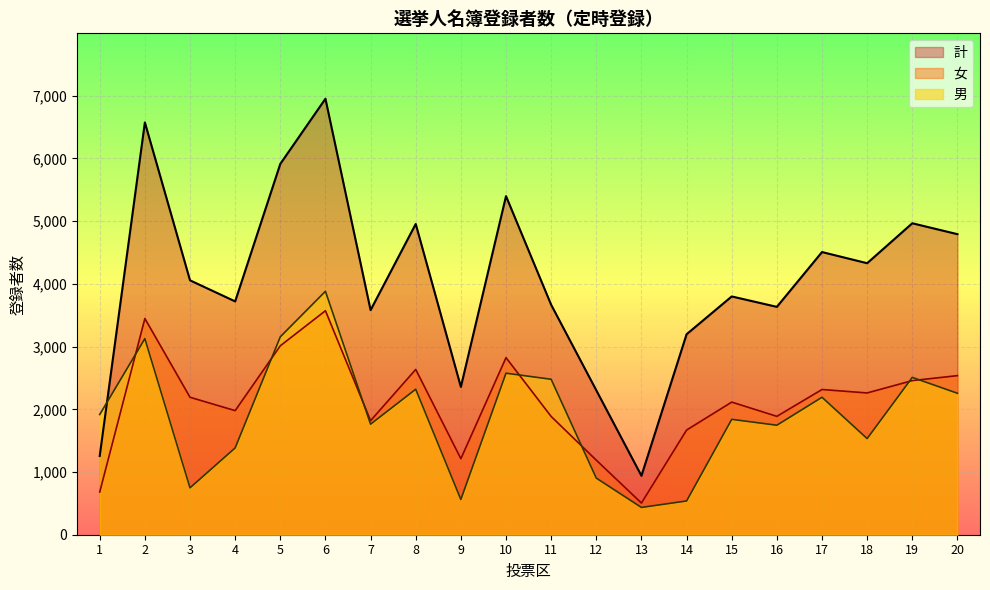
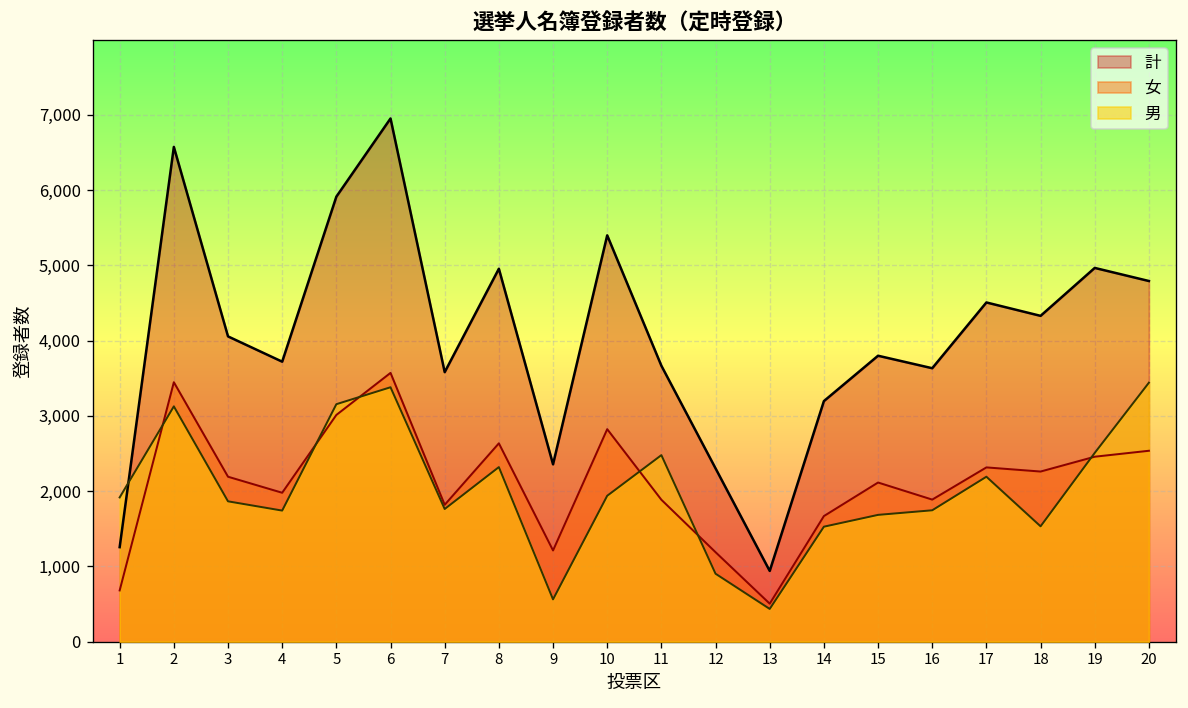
男, 3: 700 -> 1,900
男, 4: 1,400 -> 1,700
男, 6: 3,900 -> 3,400
男, 10: 2,600 -> 1,900
男, 14: 500 -> 1,500
男, 15: 1,800 -> 1,700
男, 20: 2,300 -> 3,400
